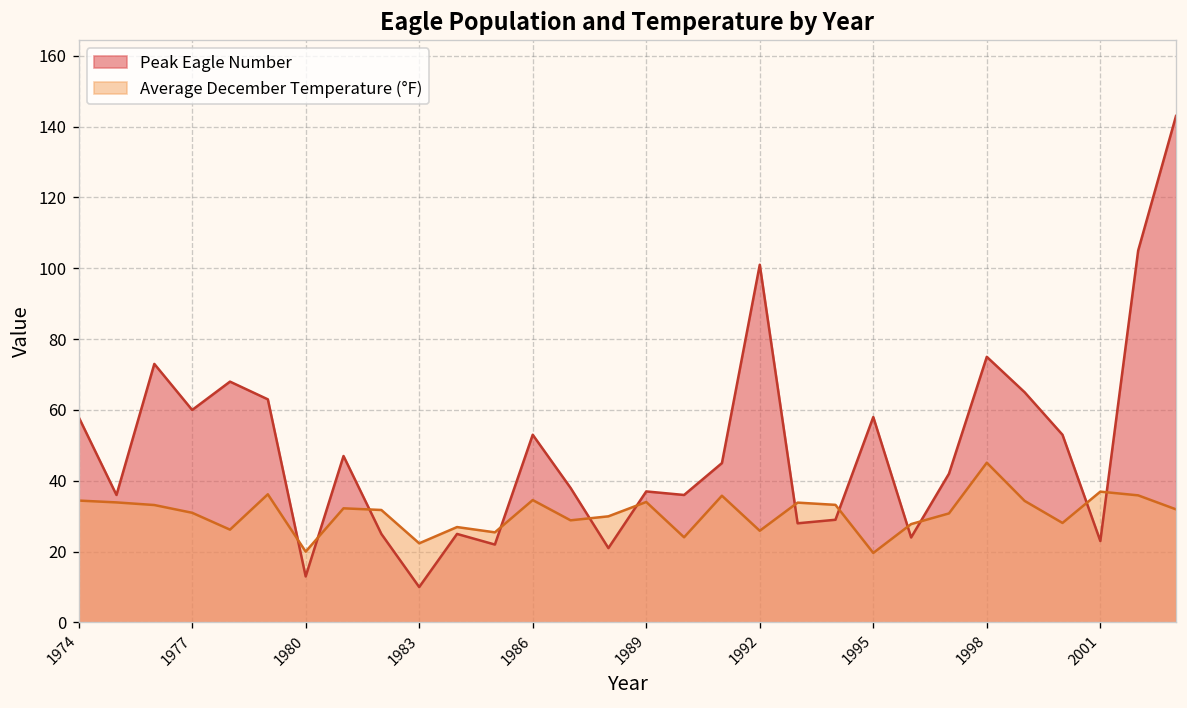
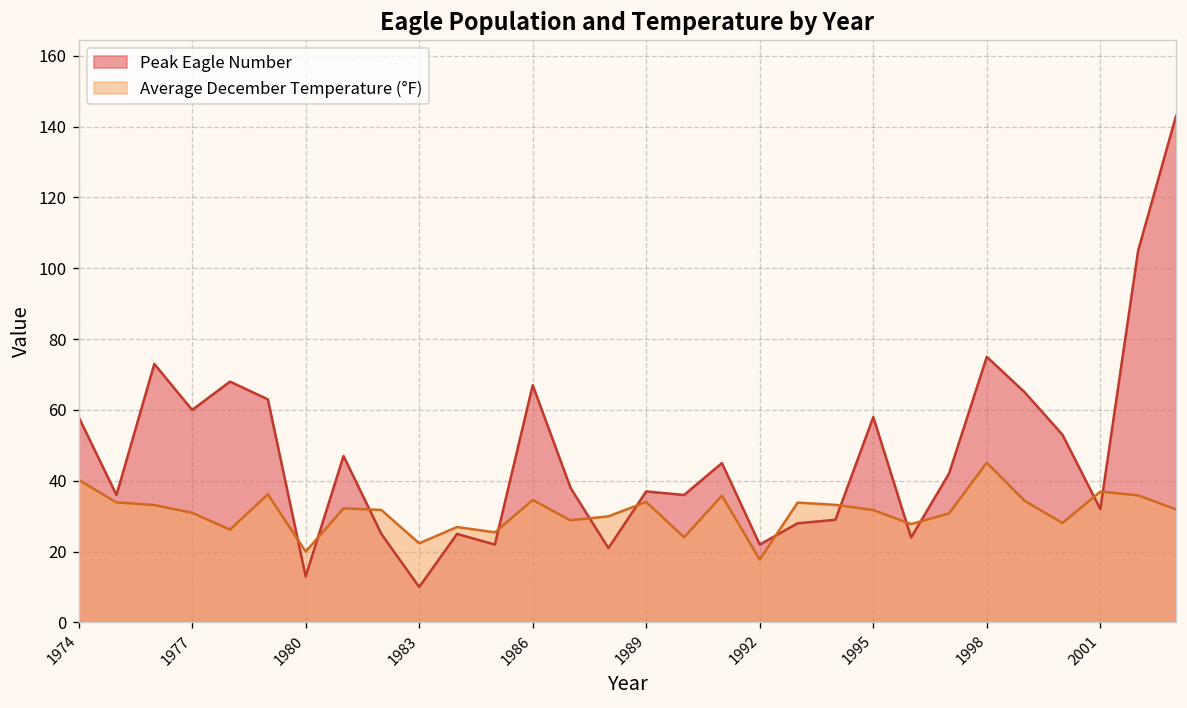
Average December Temperature (°F), 1974: 34 -> 40
Peak Eagle Number, 1986: 53 -> 67
Peak Eagle Number, 1992: 101 -> 22
Average December Temperature (°F), 1992: 26 -> 18
Average December Temperature (°F), 1995: 20 -> 32
Peak Eagle Number, 2001: 23 -> 32
